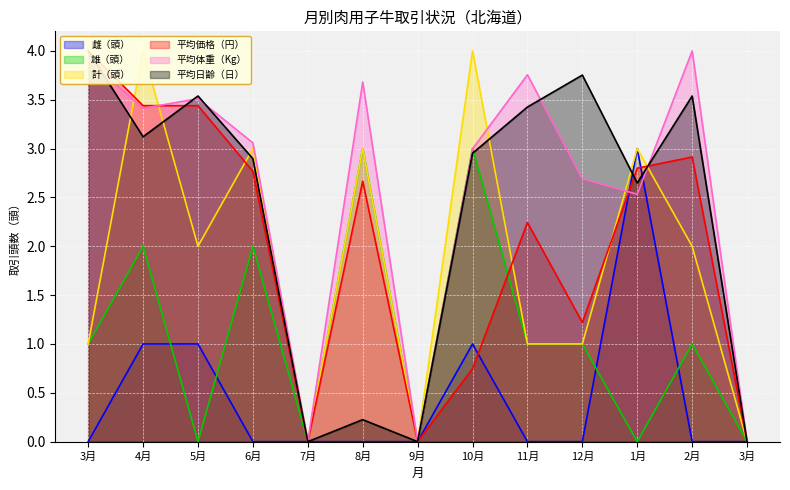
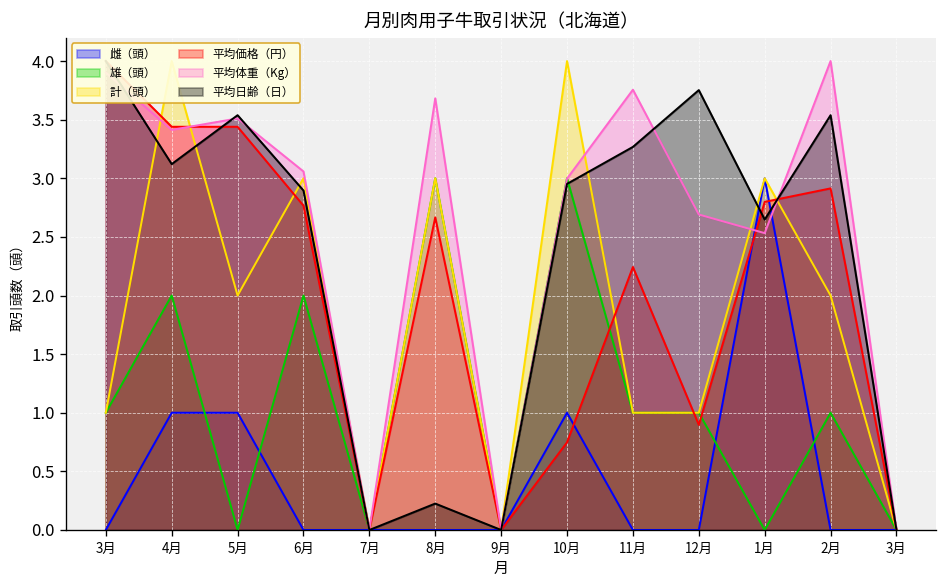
平均日齢（日）, 11月: 3.4 -> 3.3
平均価格（円）, 12月: 1.2 -> 0.9
